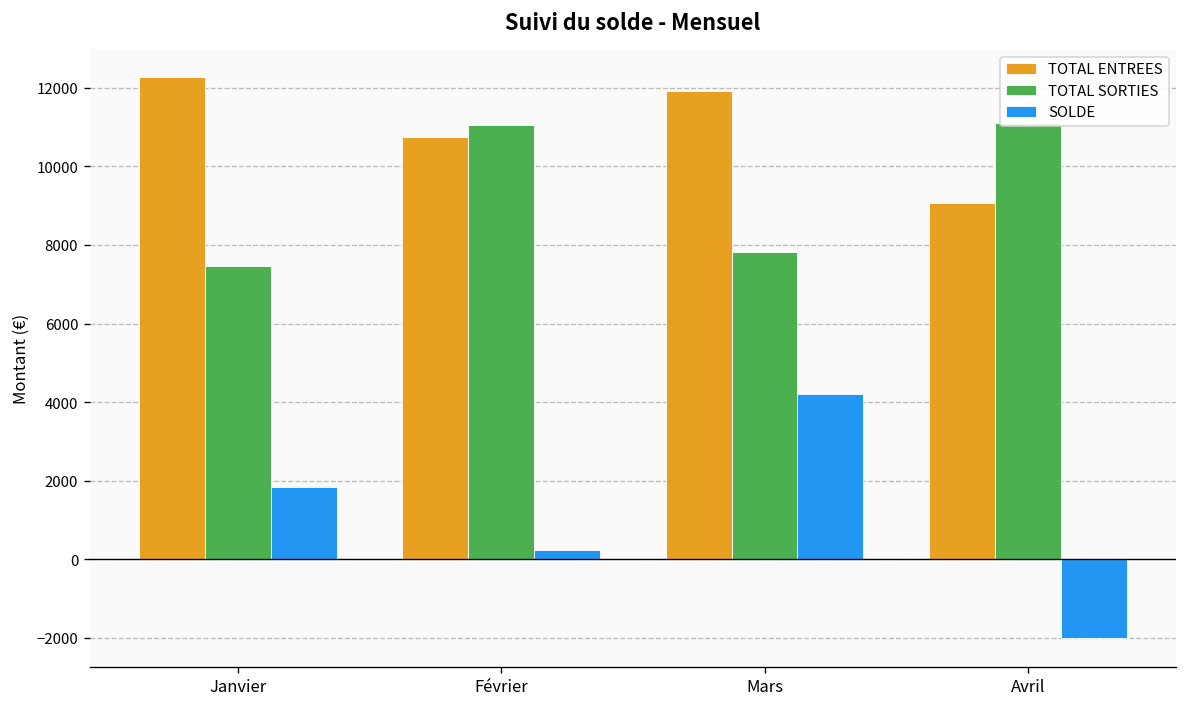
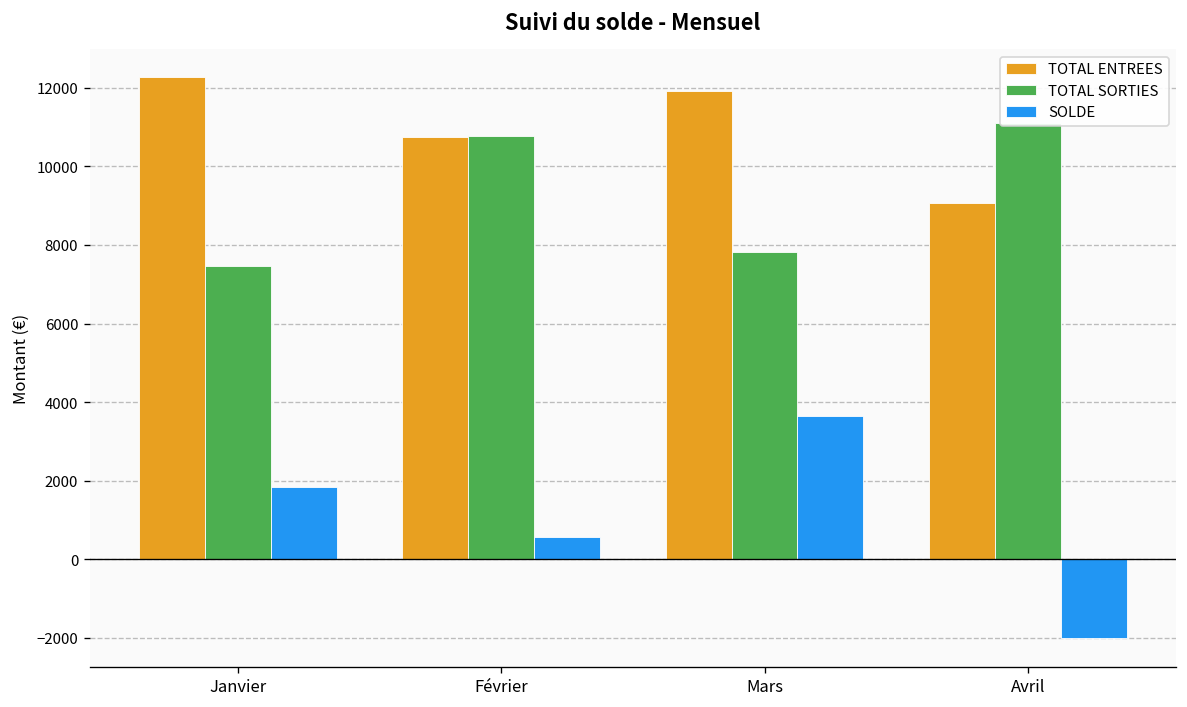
TOTAL SORTIES, Février: 11100 -> 10800
SOLDE, Février: 200 -> 600
SOLDE, Mars: 4200 -> 3600
